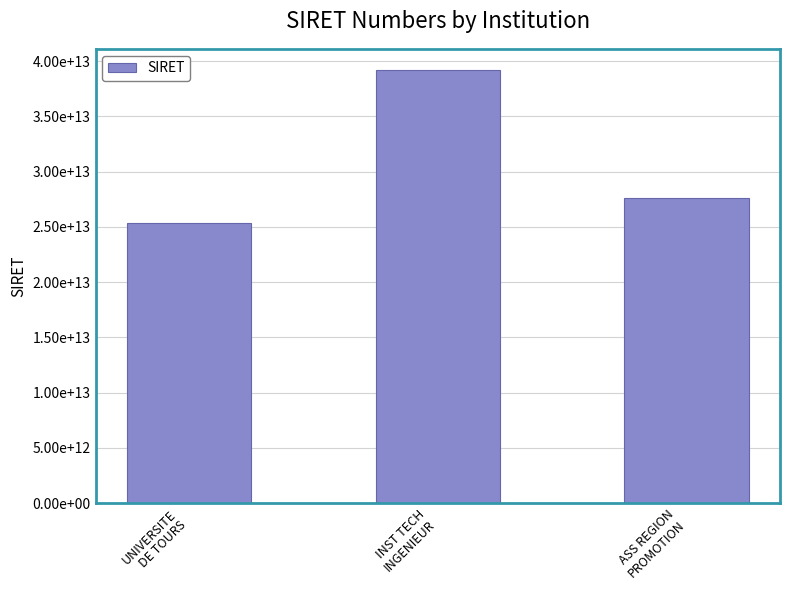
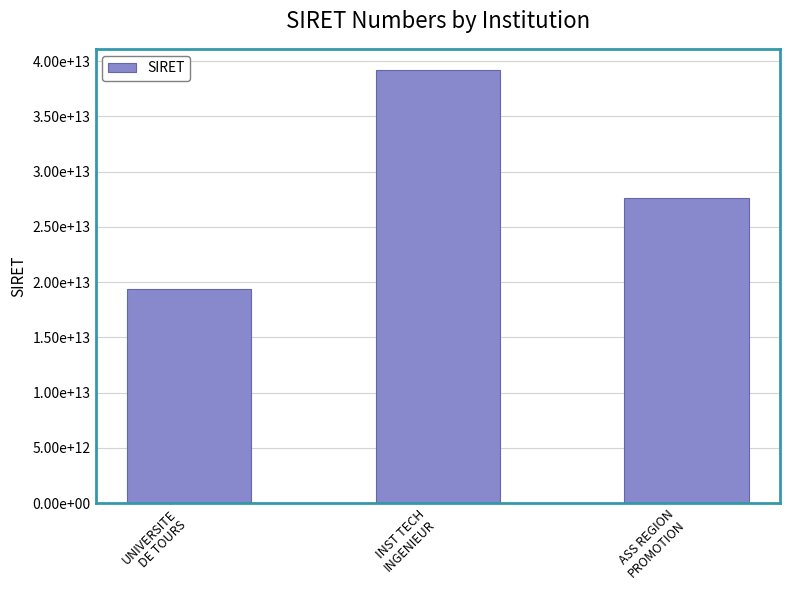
UNIVERSITE DE TOURS: 25400000000000 -> 19400000000000
